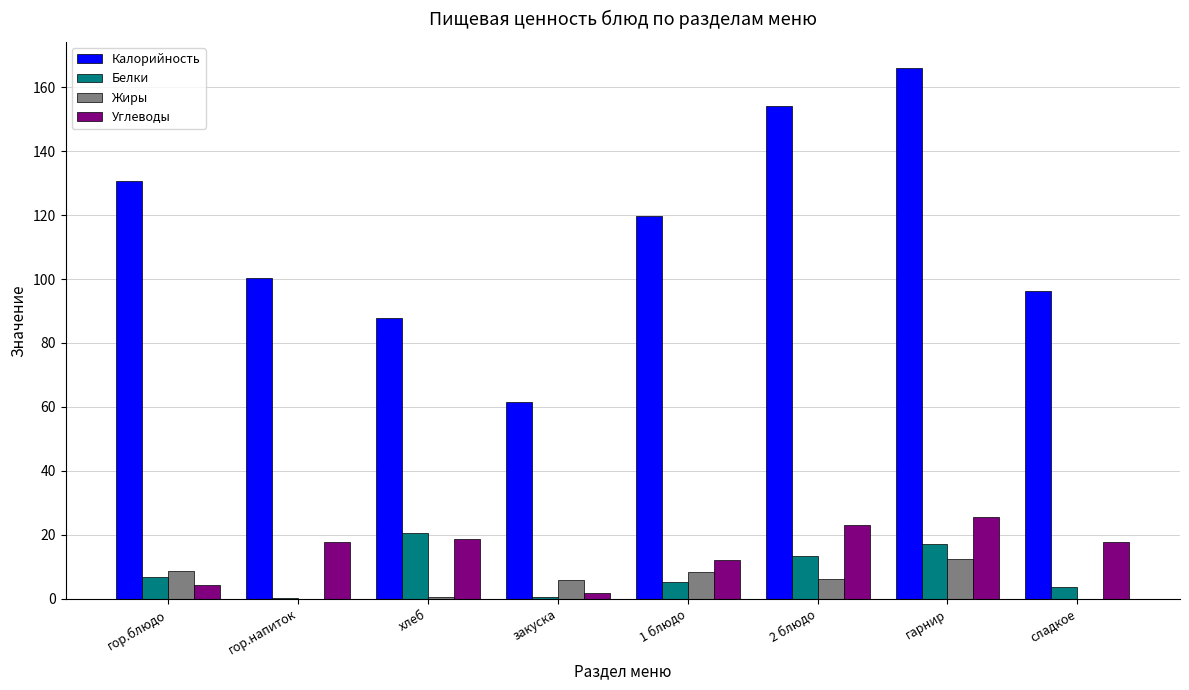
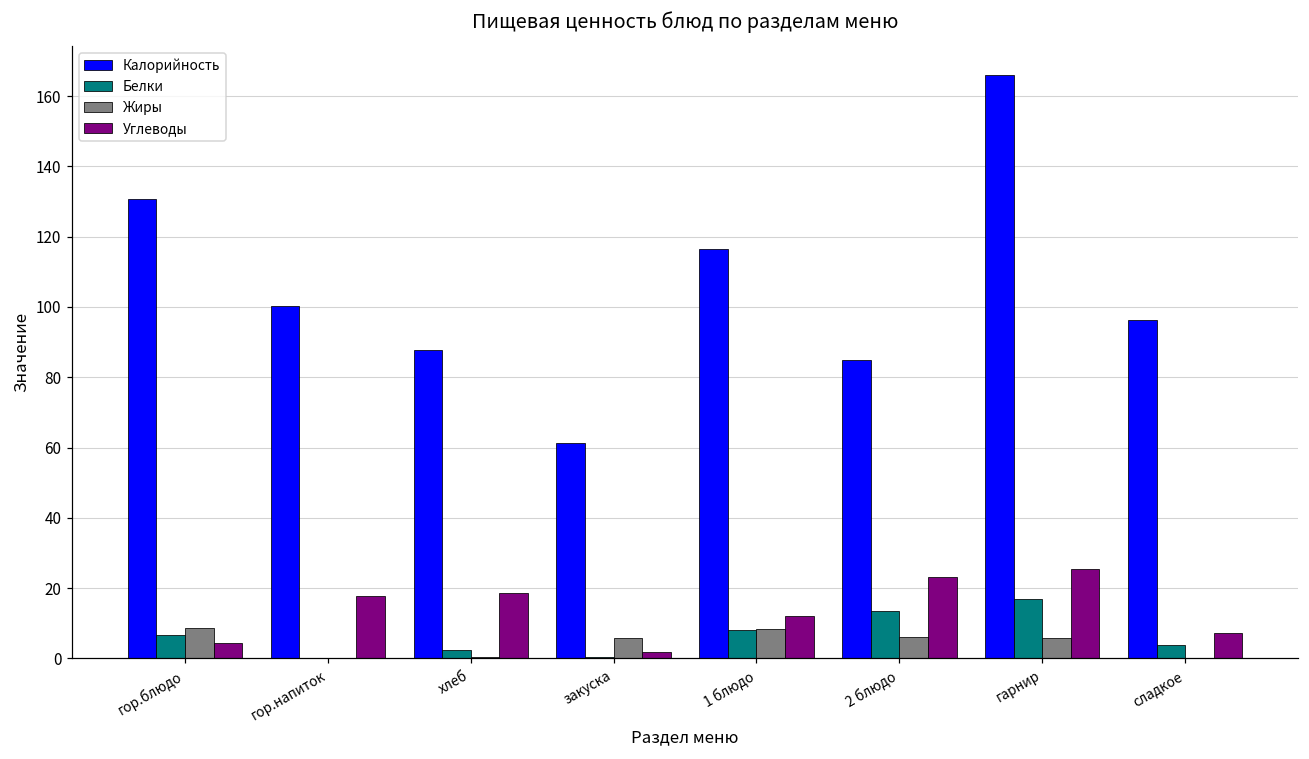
Белки, хлеб: 20 -> 2
Калорийность, 1 блюдо: 120 -> 116
Белки, 1 блюдо: 5 -> 8
Калорийность, 2 блюдо: 154 -> 85
Жиры, гарнир: 12 -> 6
Углеводы, сладкое: 18 -> 7
